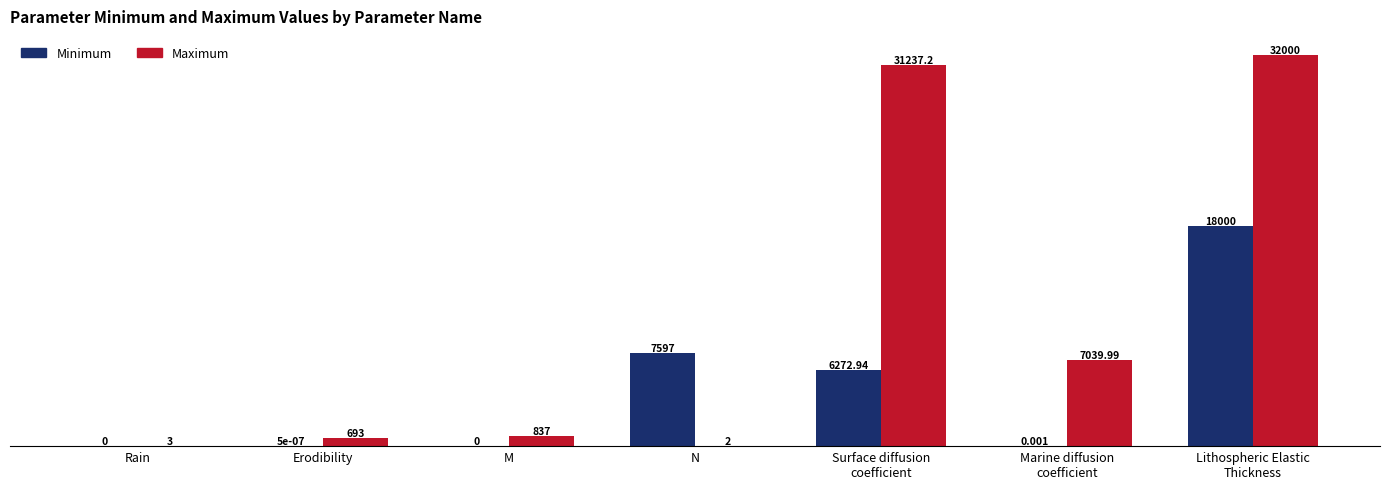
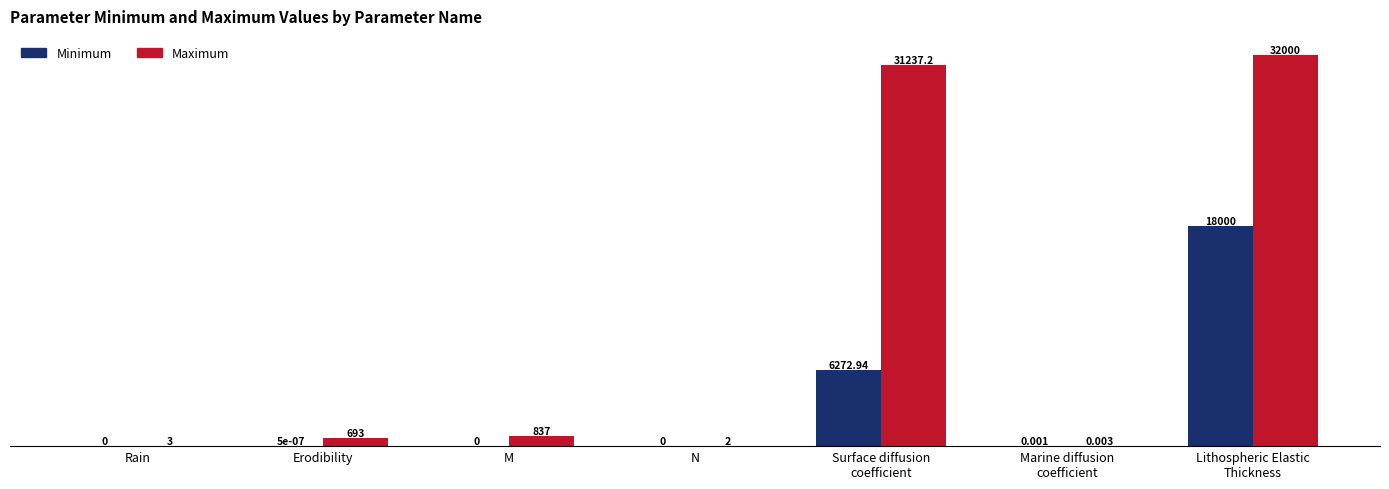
Minimum, N: 7597 -> 0
Maximum, Marine diffusion coefficient: 7039.99 -> 0.003
